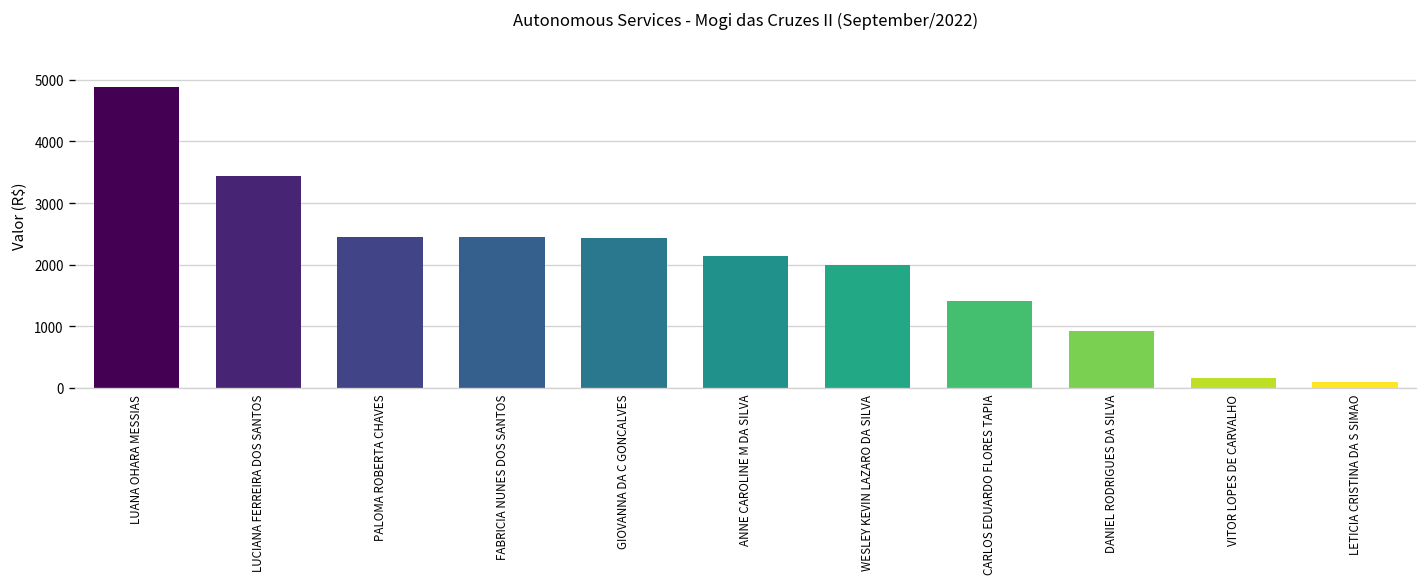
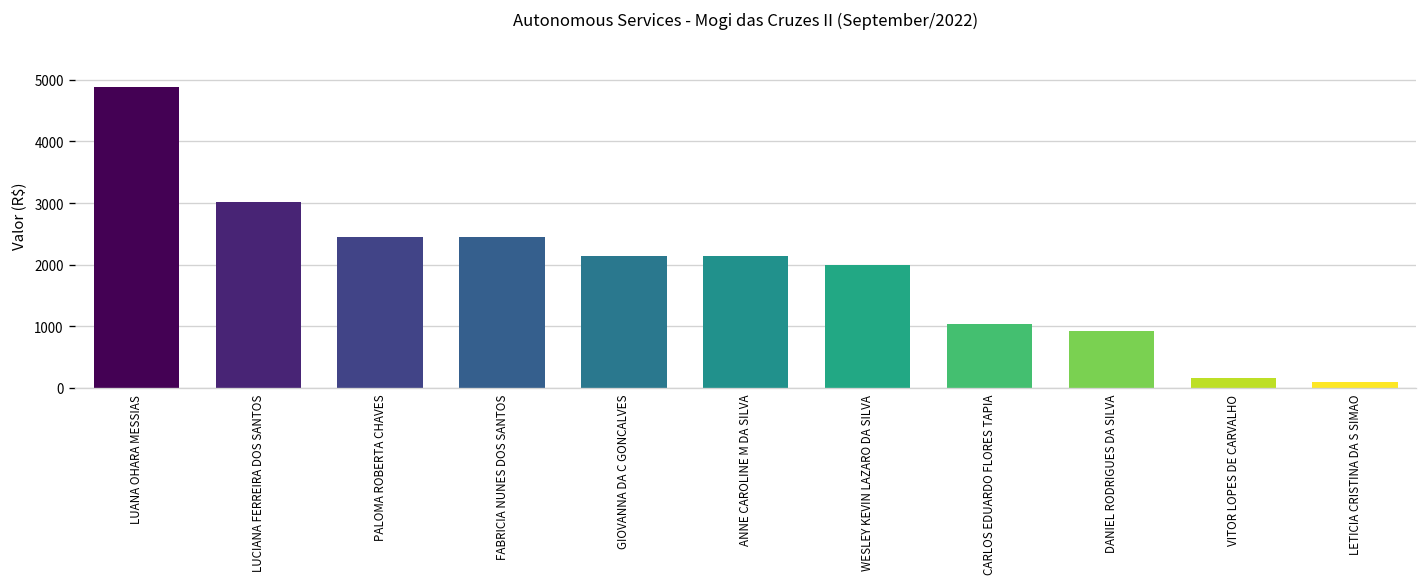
LUCIANA FERREIRA DOS SANTOS: 3400 -> 3000
GIOVANNA DA C GONCALVES: 2400 -> 2100
CARLOS EDUARDO FLORES TAPIA: 1400 -> 1000
